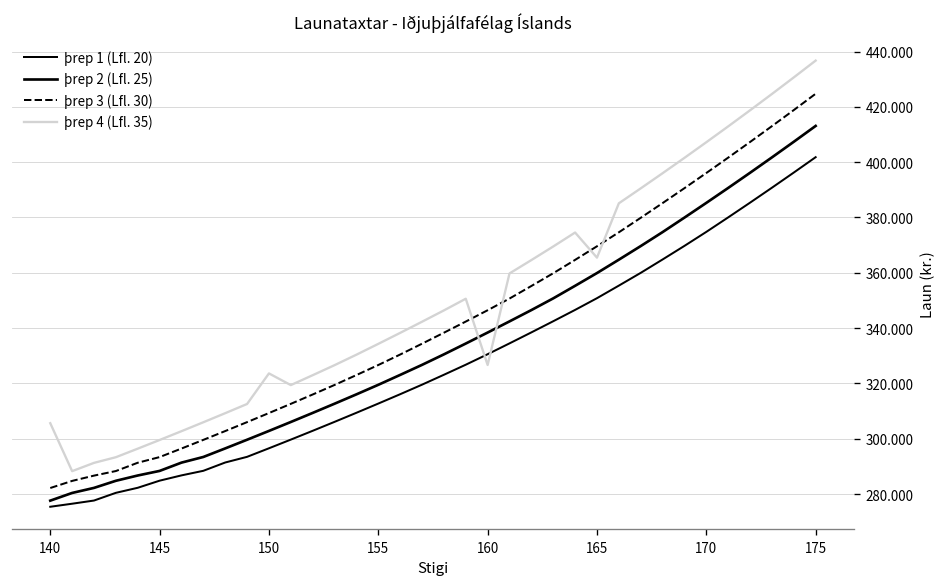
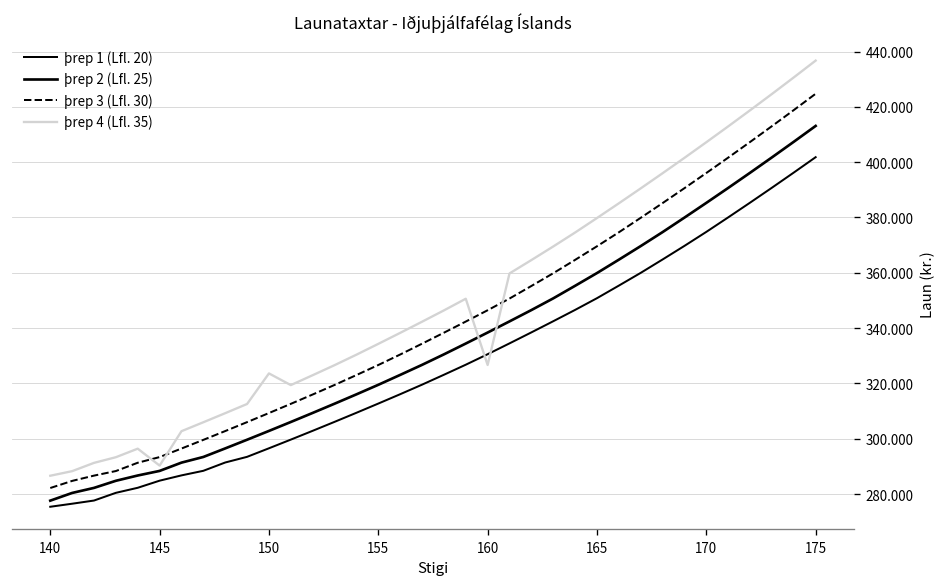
þrep 4 (Lfl. 35), 140: 306 -> 287
þrep 4 (Lfl. 35), 145: 300 -> 290
þrep 4 (Lfl. 35), 165: 365 -> 380
